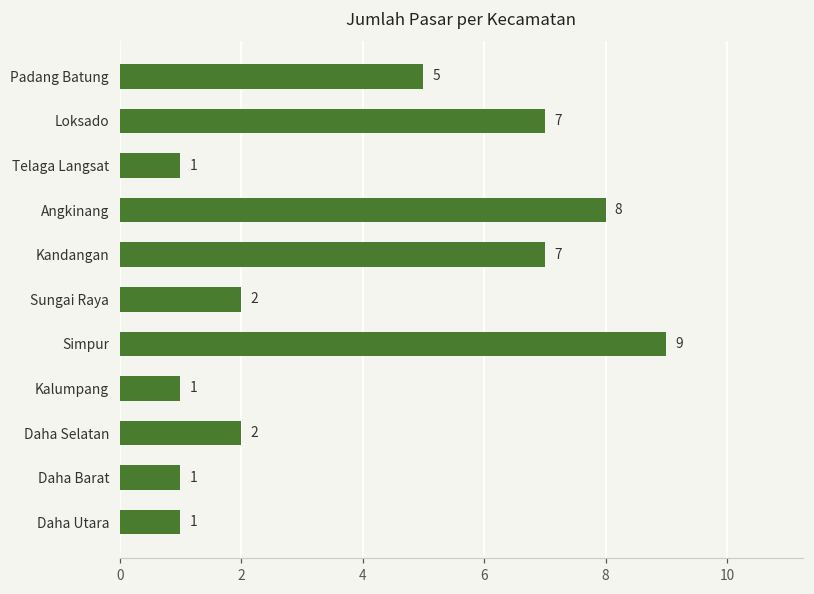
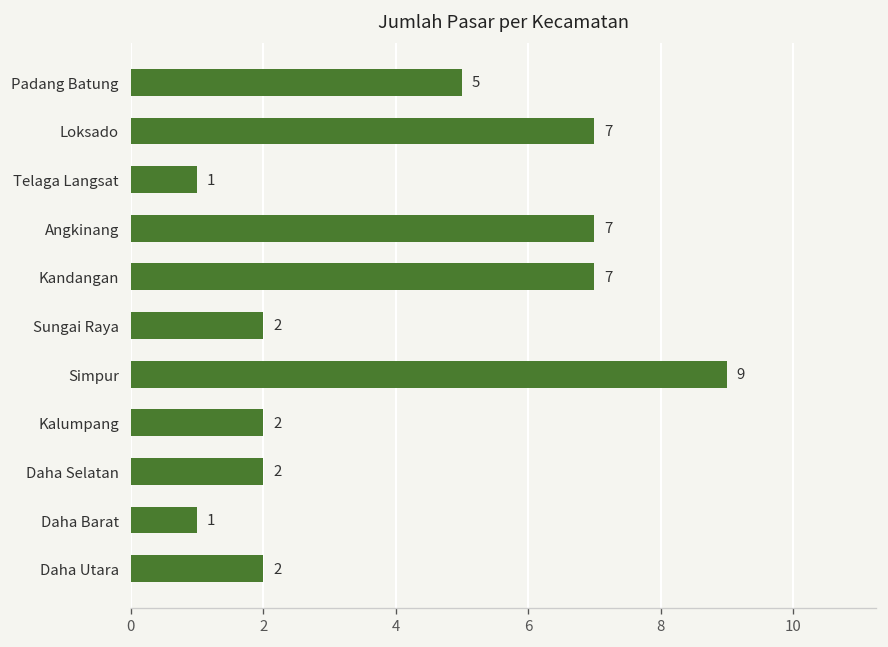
Angkinang: 8 -> 7
Kalumpang: 1 -> 2
Daha Utara: 1 -> 2
